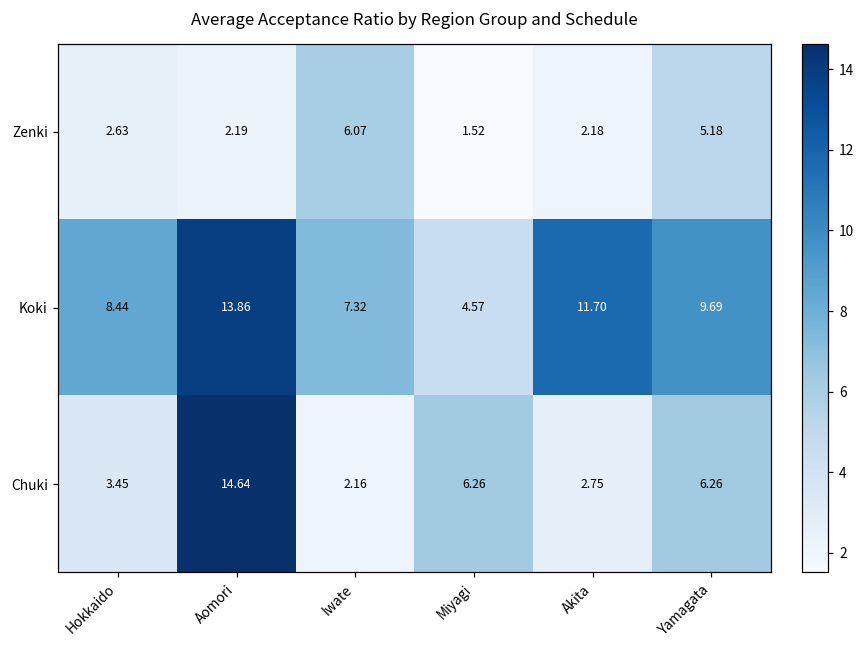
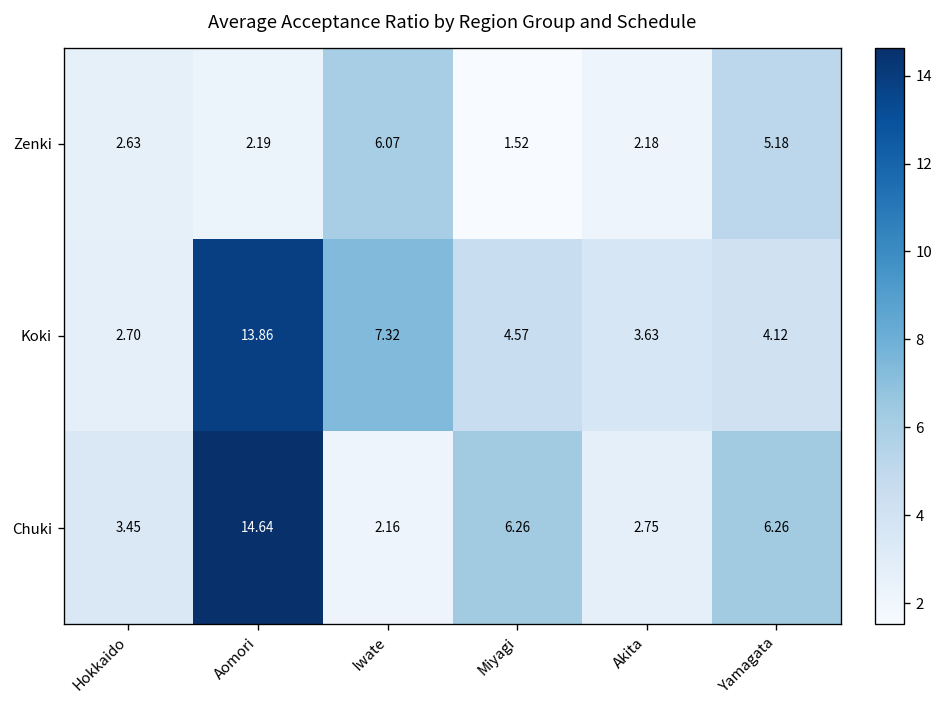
Koki, Hokkaido: 8.44 -> 2.70
Koki, Akita: 11.70 -> 3.63
Koki, Yamagata: 9.69 -> 4.12
